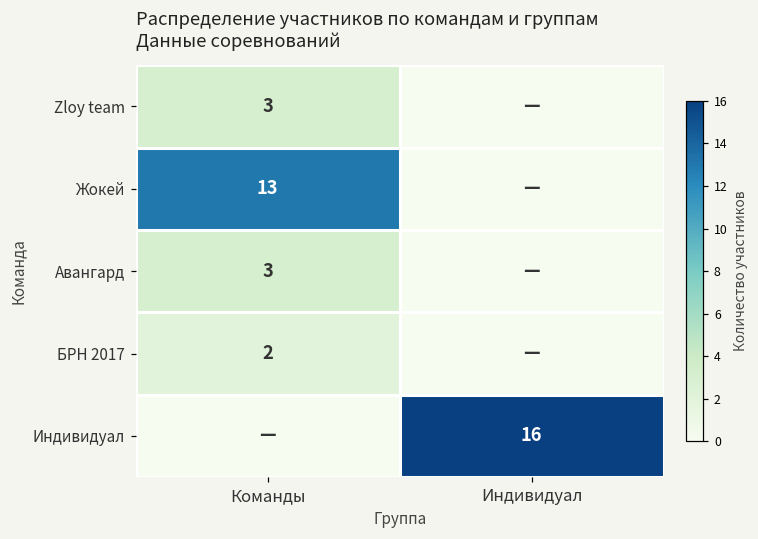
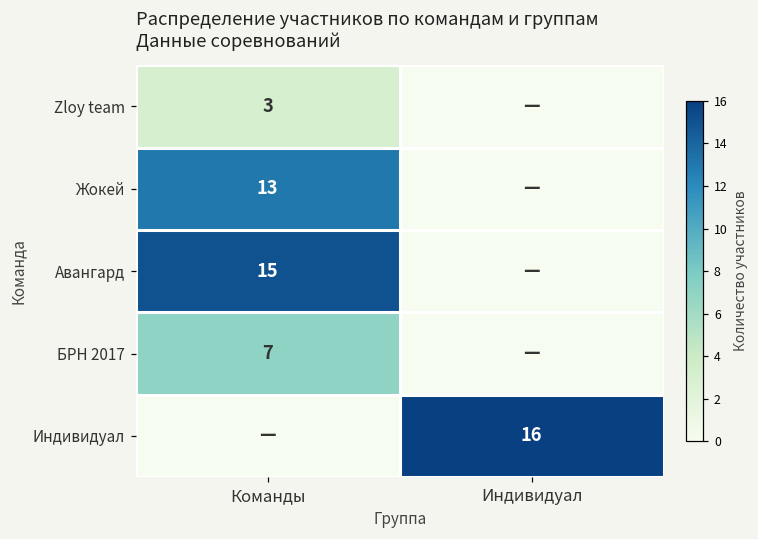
Авангард, Команды: 3 -> 15
БРН 2017, Команды: 2 -> 7
